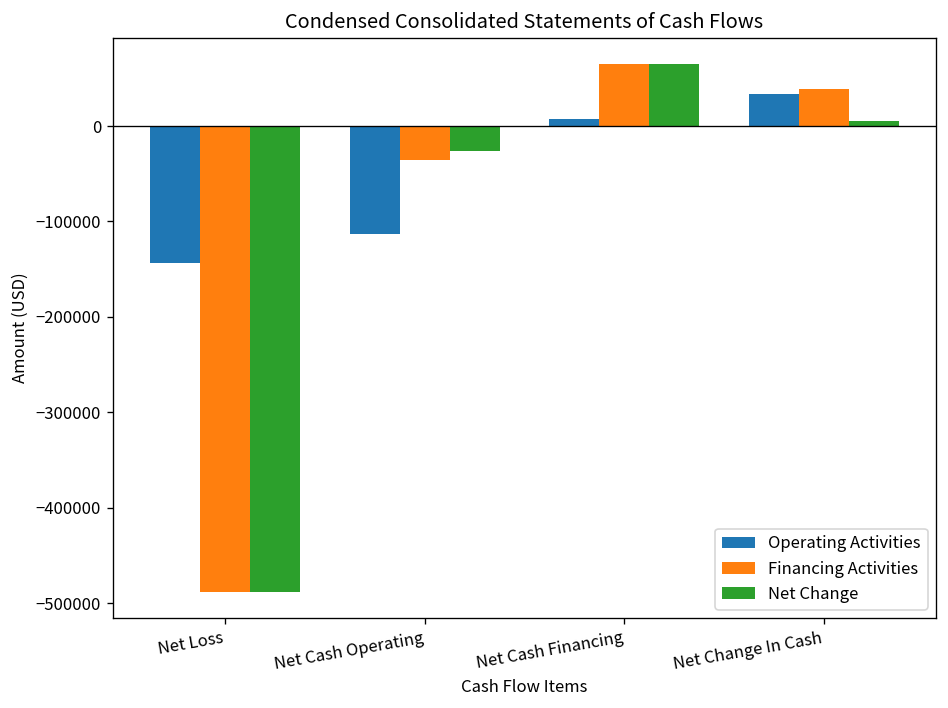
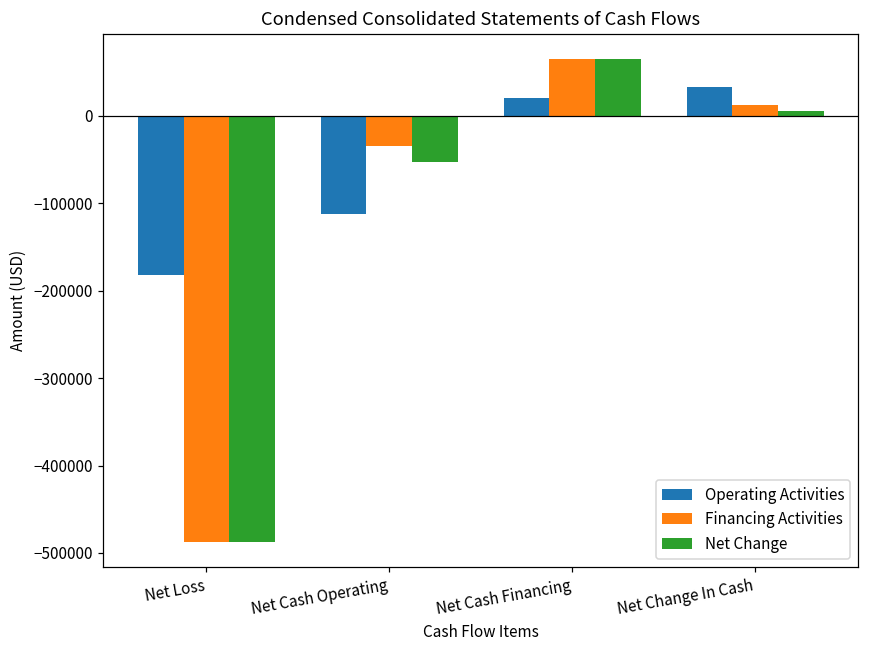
Operating Activities, Net Loss: -140000 -> -180000
Net Change, Net Cash Operating: -30000 -> -50000
Operating Activities, Net Cash Financing: 10000 -> 20000
Financing Activities, Net Change In Cash: 40000 -> 10000
